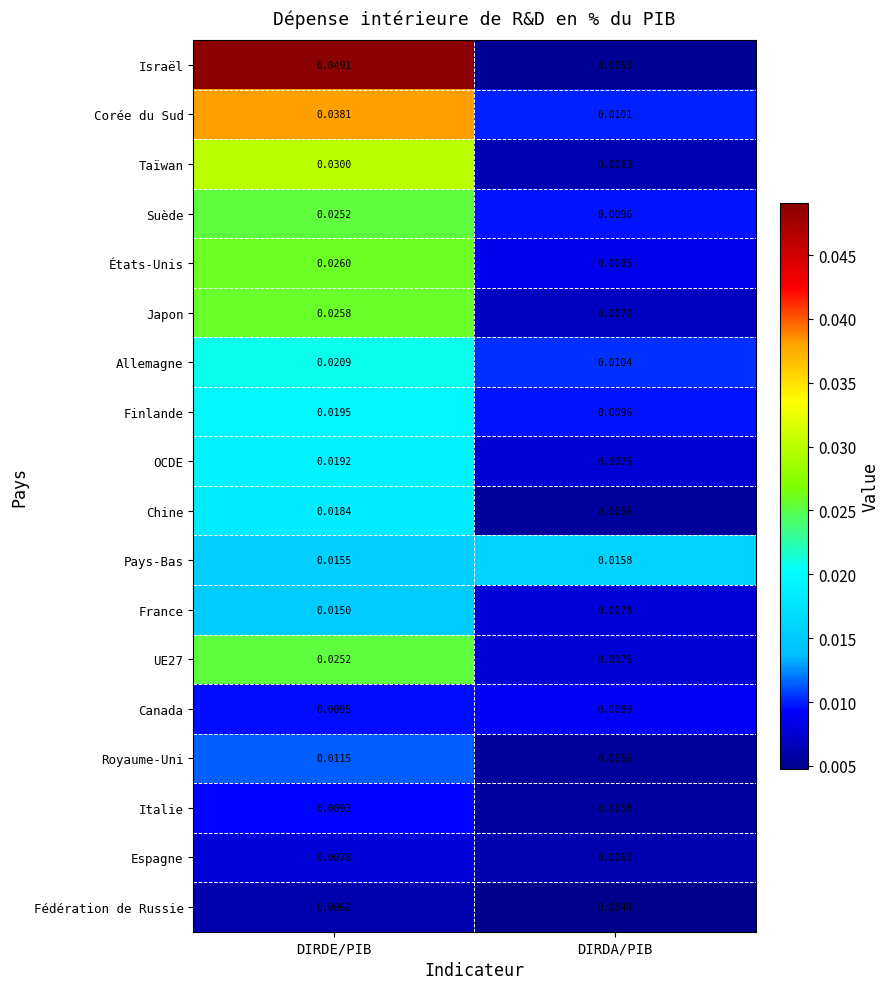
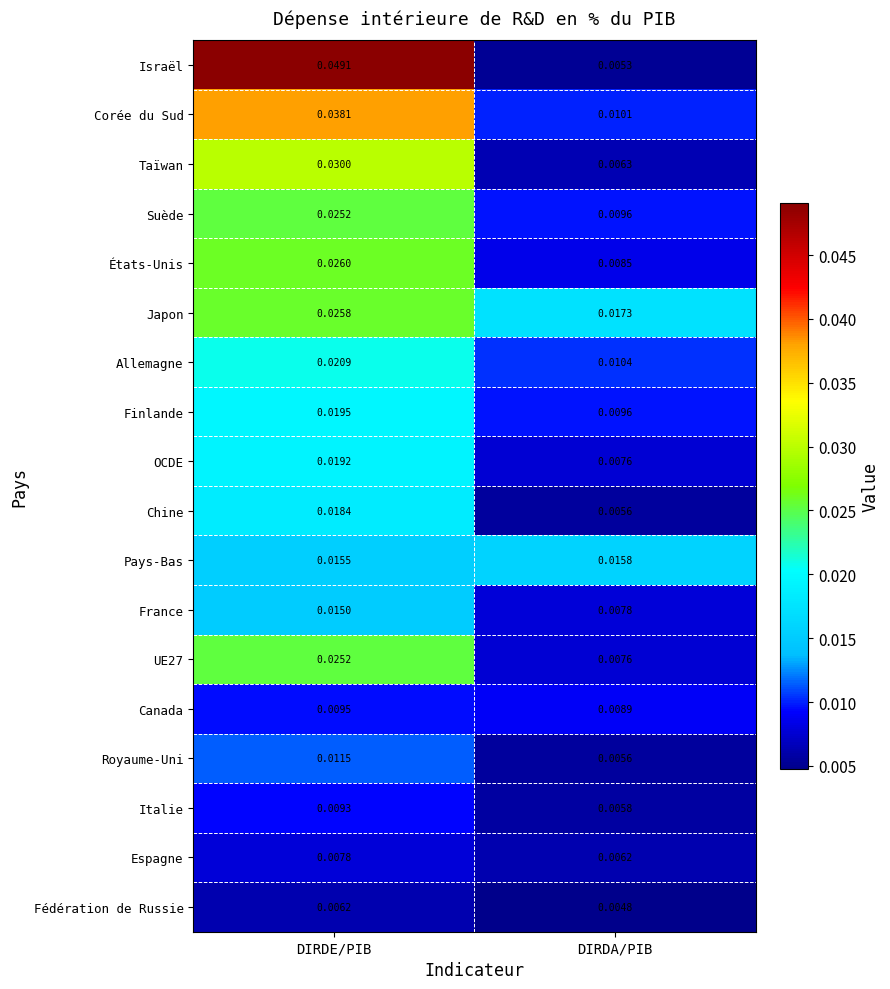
Japon, DIRDA/PIB: 0.0070 -> 0.0173
